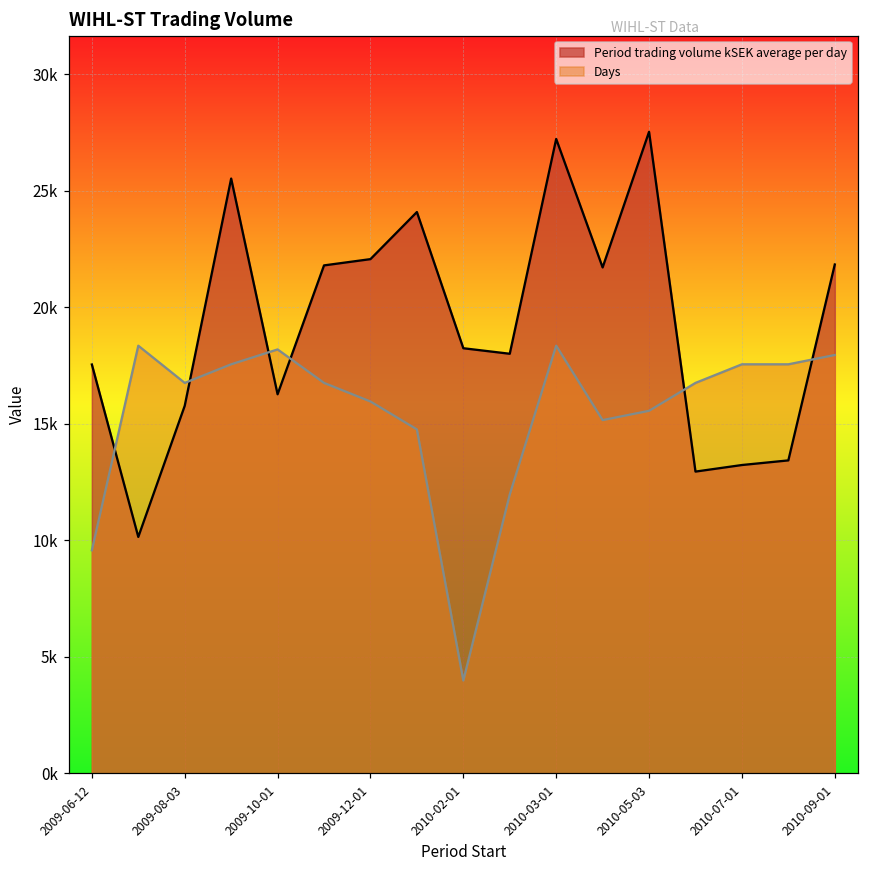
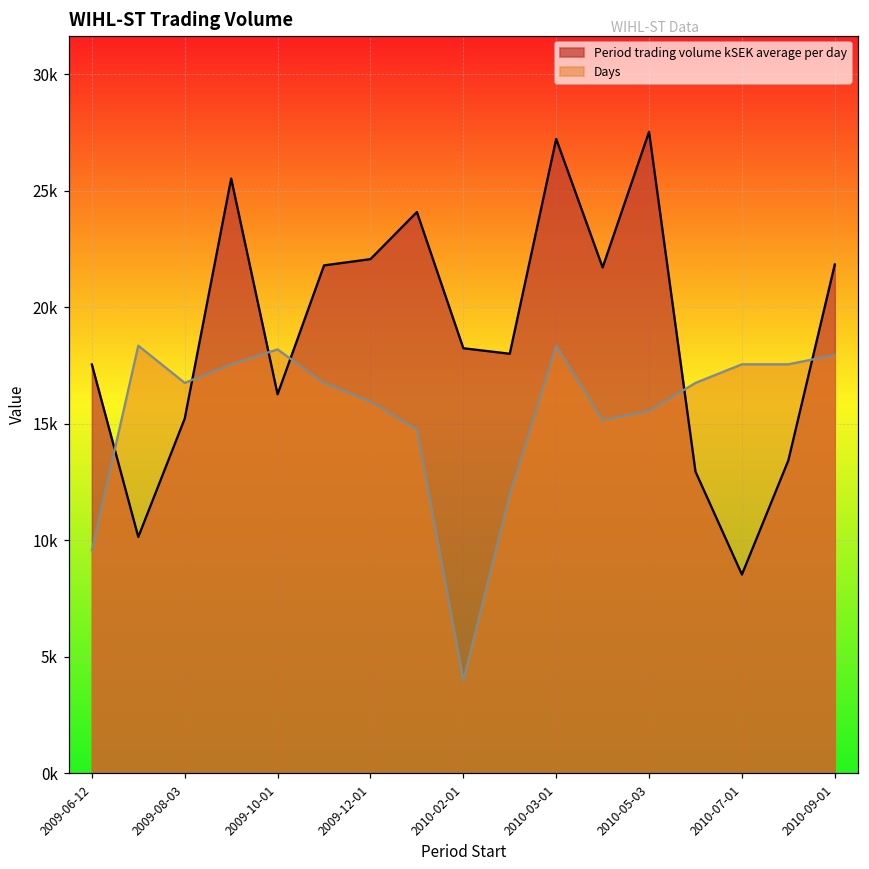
Period trading volume kSEK average per day, 2009-08-03: 15800 -> 15200
Period trading volume kSEK average per day, 2010-07-01: 13200 -> 8500
